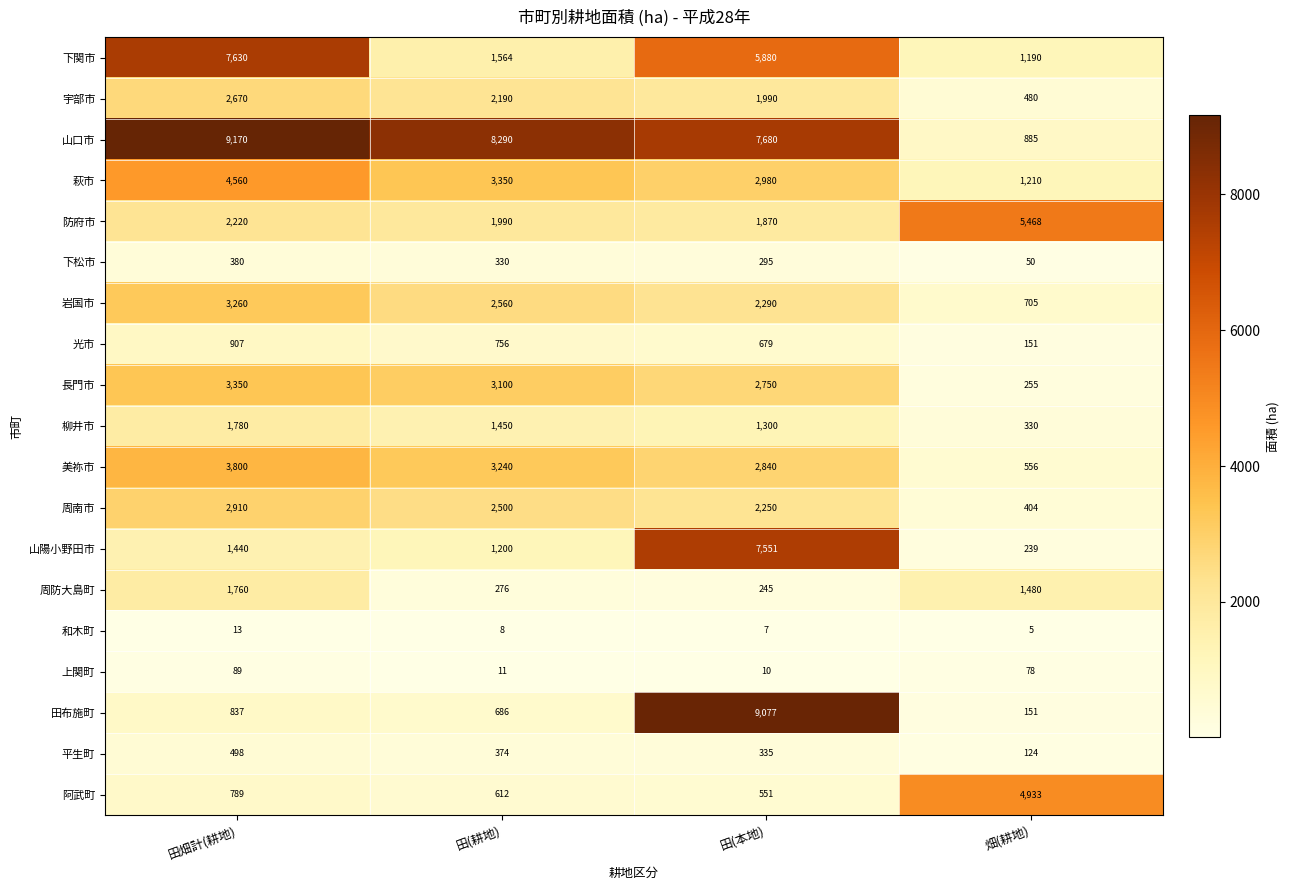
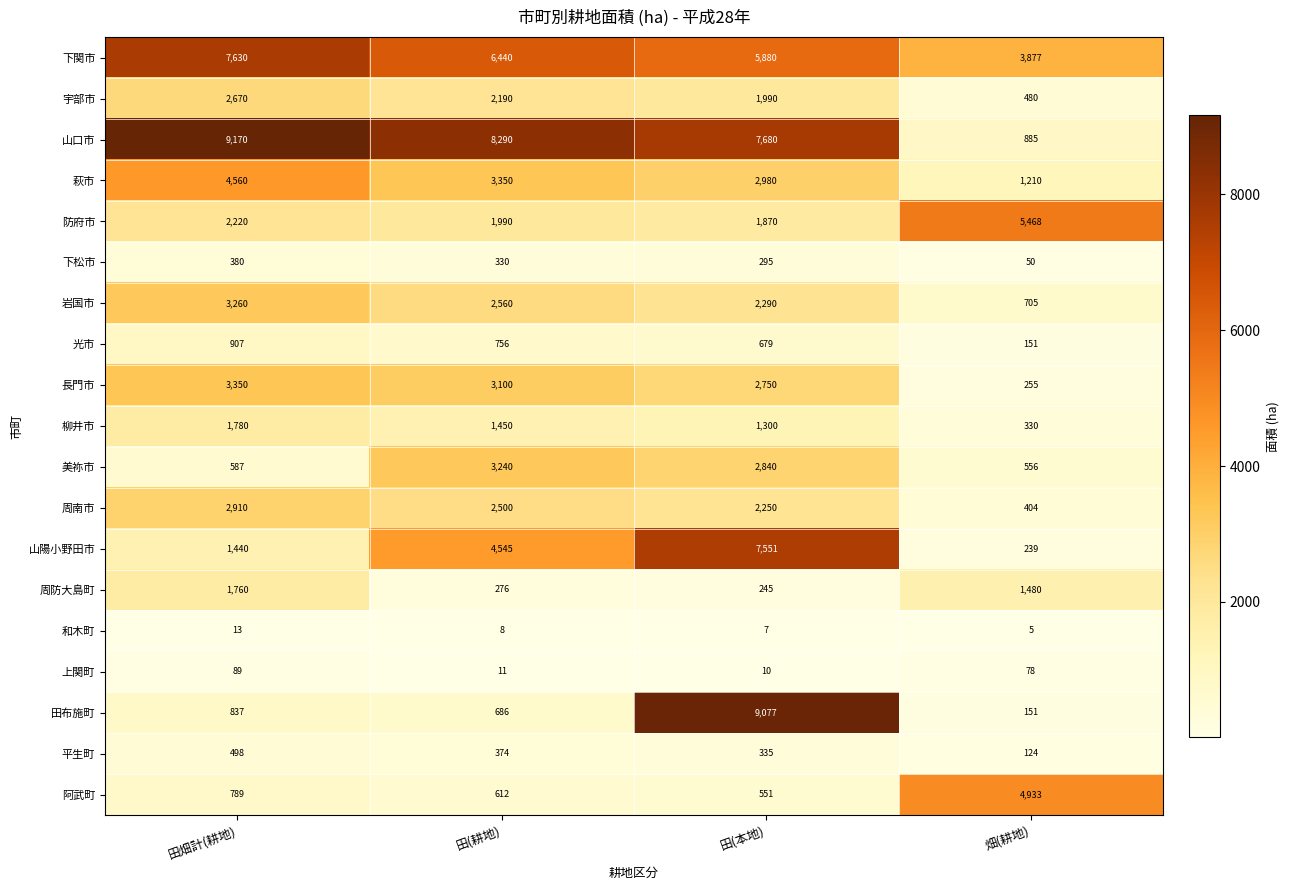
下関市, 田(耕地): 1,564 -> 6,440
下関市, 畑(耕地): 1,190 -> 3,877
美祢市, 田畑計(耕地): 3,800 -> 587
山陽小野田市, 田(耕地): 1,200 -> 4,545
